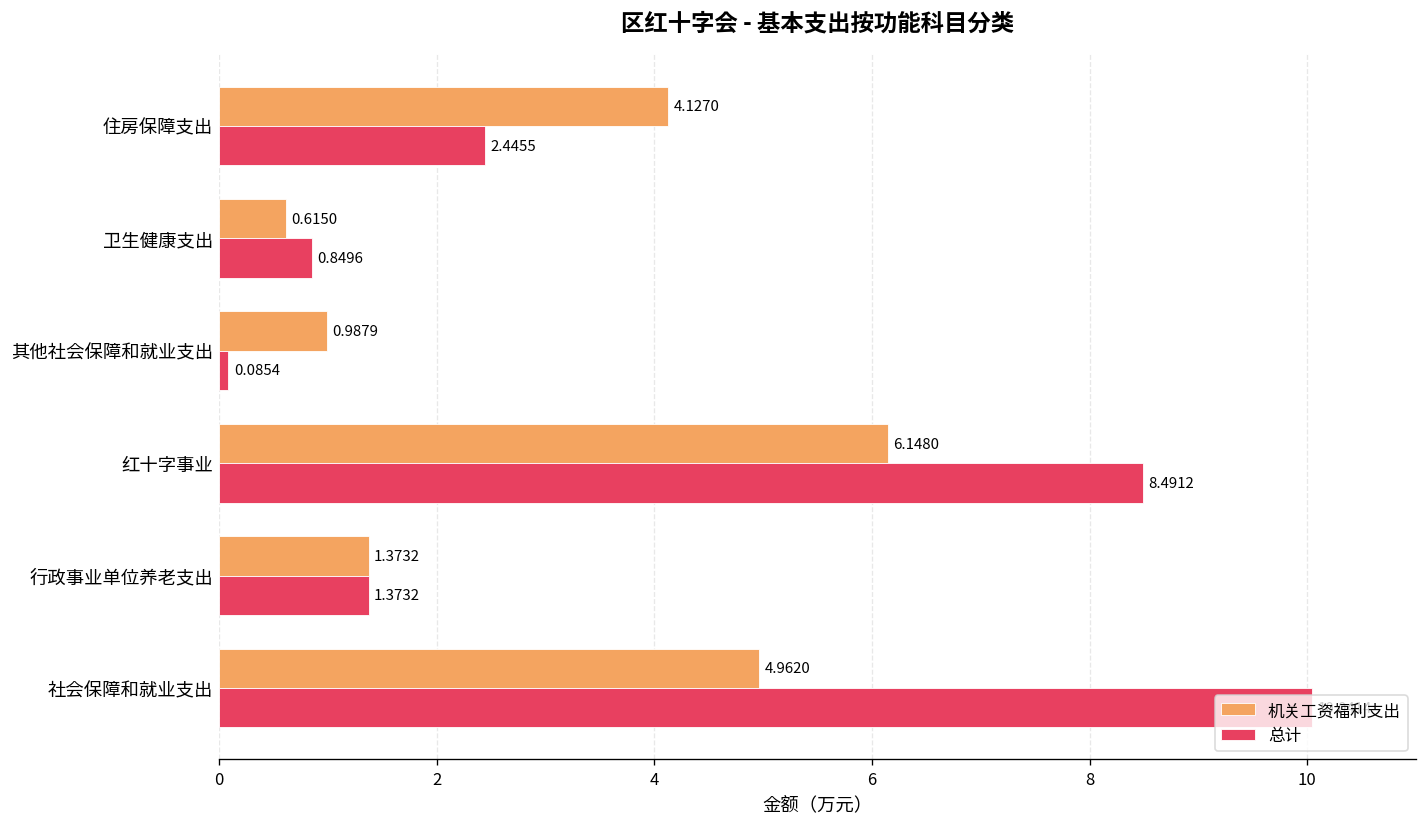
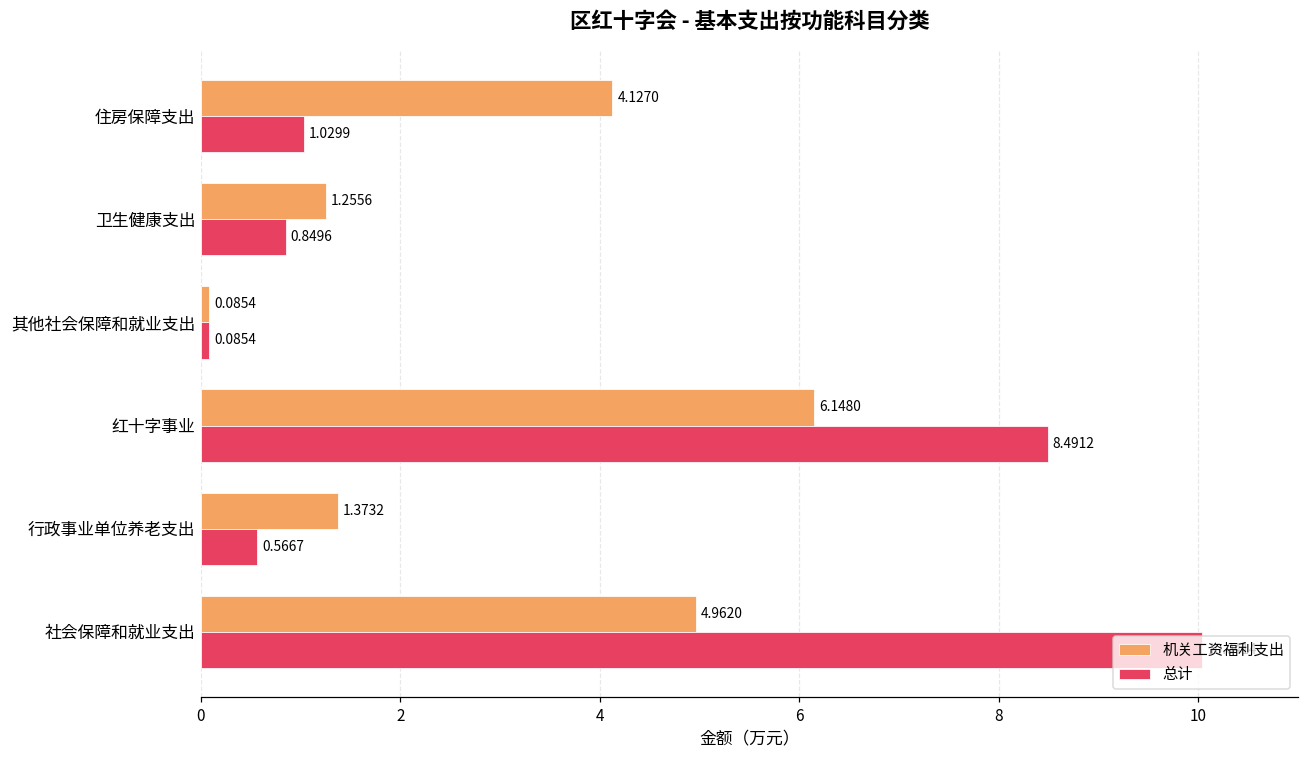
总计, 住房保障支出: 2.4455 -> 1.0299
机关工资福利支出, 卫生健康支出: 0.6150 -> 1.2556
机关工资福利支出, 其他社会保障和就业支出: 0.9879 -> 0.0854
总计, 行政事业单位养老支出: 1.3732 -> 0.5667
